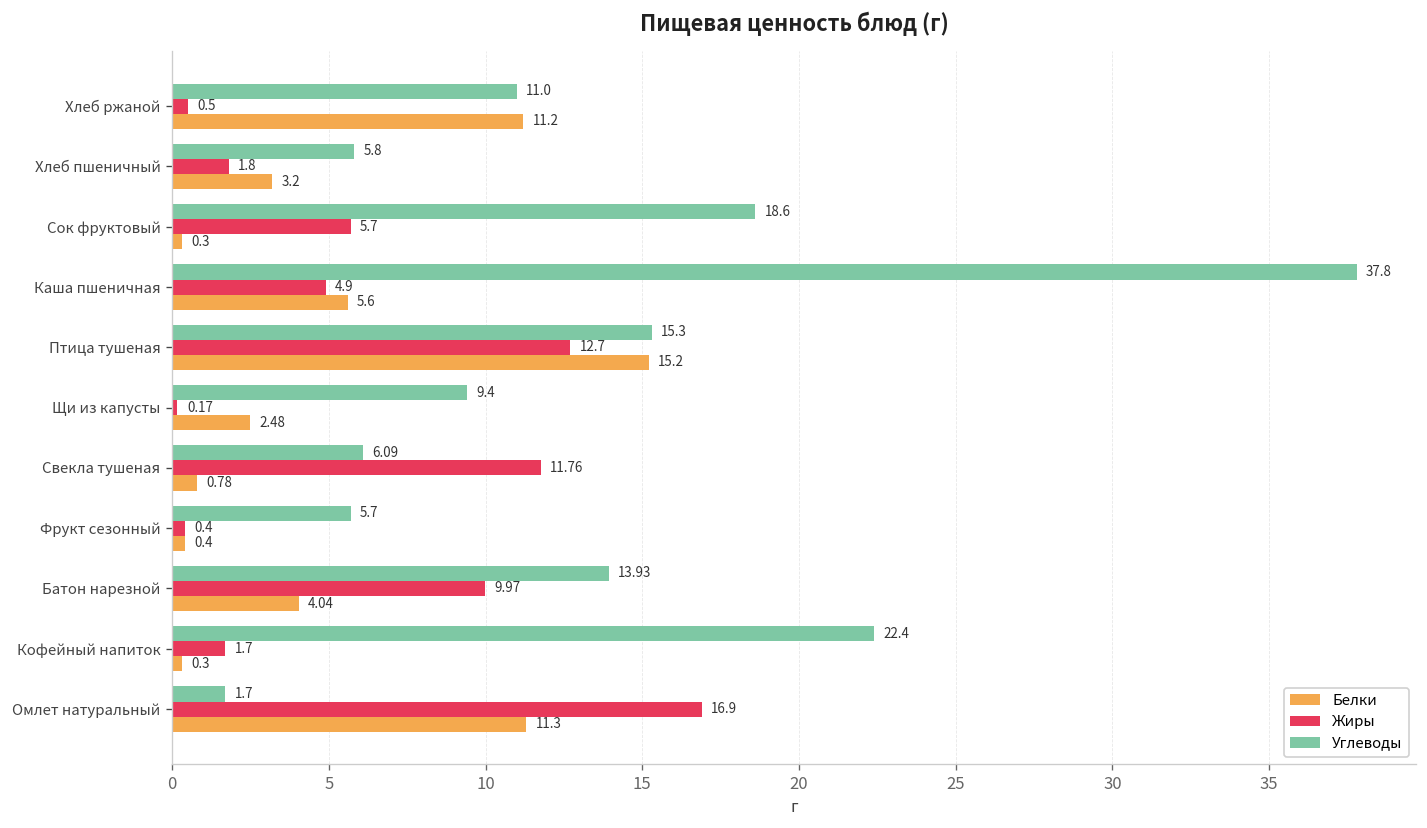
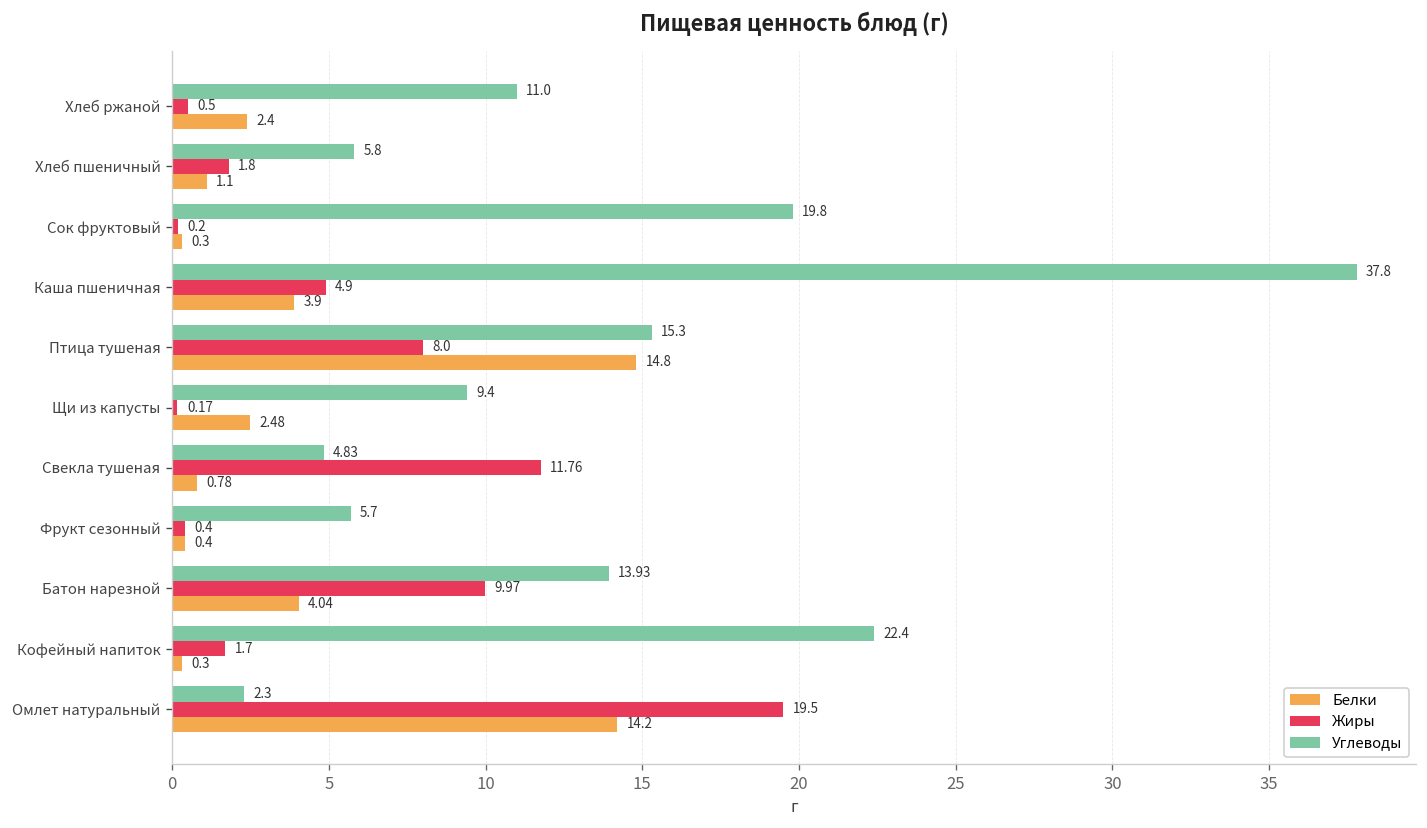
Белки, Хлеб ржаной: 11.2 -> 2.4
Белки, Хлеб пшеничный: 3.2 -> 1.1
Углеводы, Сок фруктовый: 18.6 -> 19.8
Жиры, Сок фруктовый: 5.7 -> 0.2
Белки, Каша пшеничная: 5.6 -> 3.9
Жиры, Птица тушеная: 12.7 -> 8.0
Белки, Птица тушеная: 15.2 -> 14.8
Углеводы, Свекла тушеная: 6.09 -> 4.83
Углеводы, Омлет натуральный: 1.7 -> 2.3
Жиры, Омлет натуральный: 16.9 -> 19.5
Белки, Омлет натуральный: 11.3 -> 14.2
